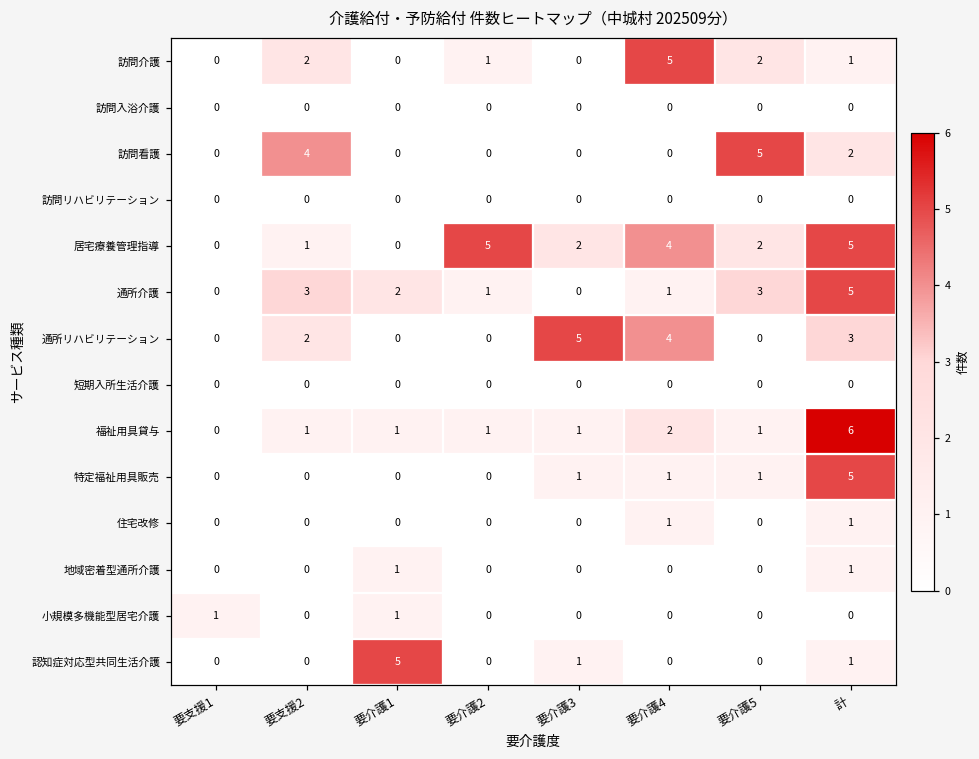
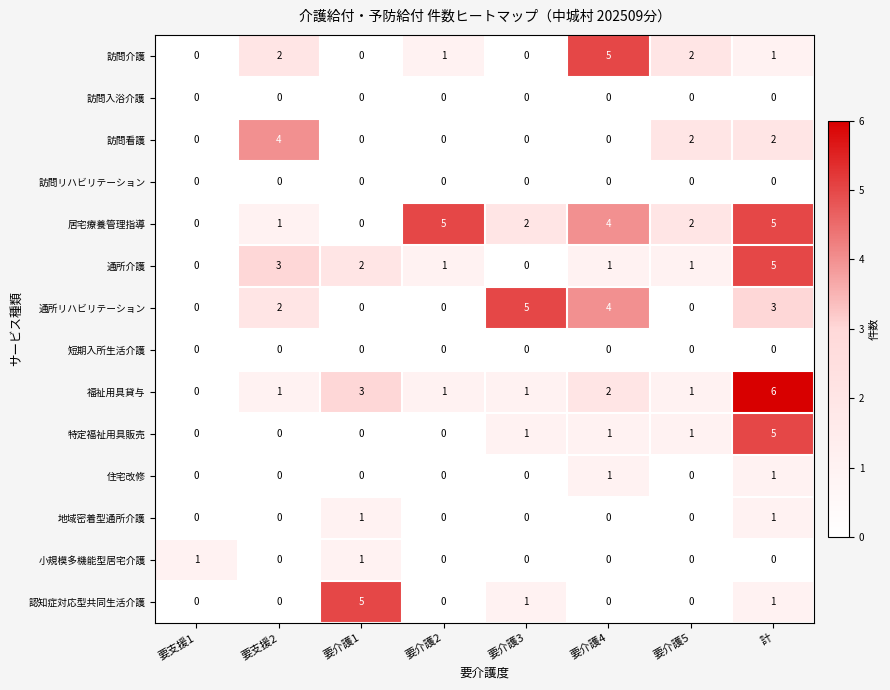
訪問看護, 要介護5: 5 -> 2
通所介護, 要介護5: 3 -> 1
福祉用具貸与, 要介護1: 1 -> 3
